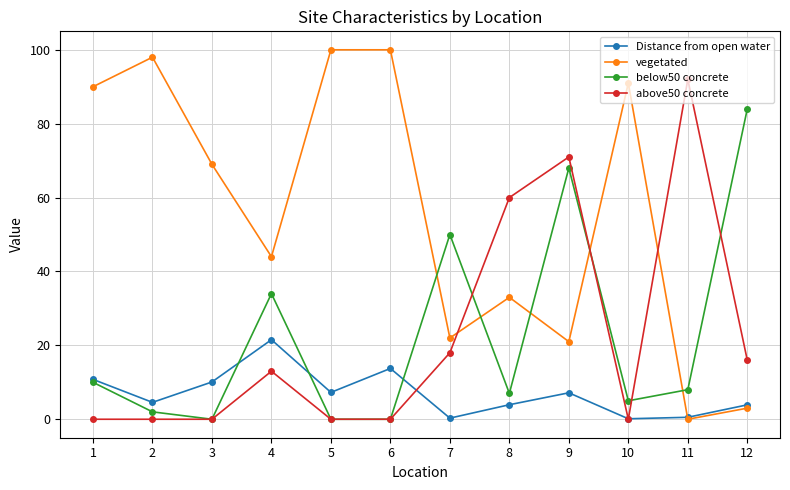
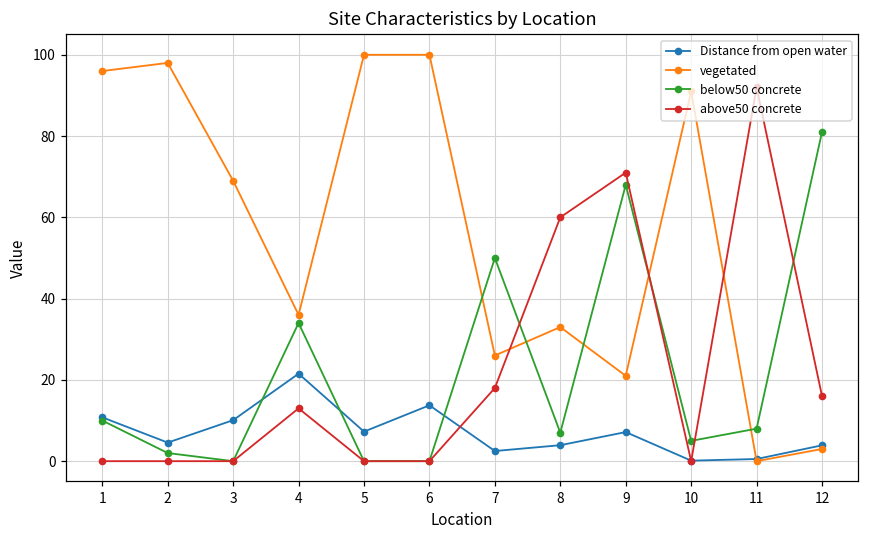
vegetated, 1: 90 -> 96
vegetated, 4: 44 -> 36
Distance from open water, 7: 0 -> 3
vegetated, 7: 22 -> 26
below50 concrete, 12: 84 -> 81
